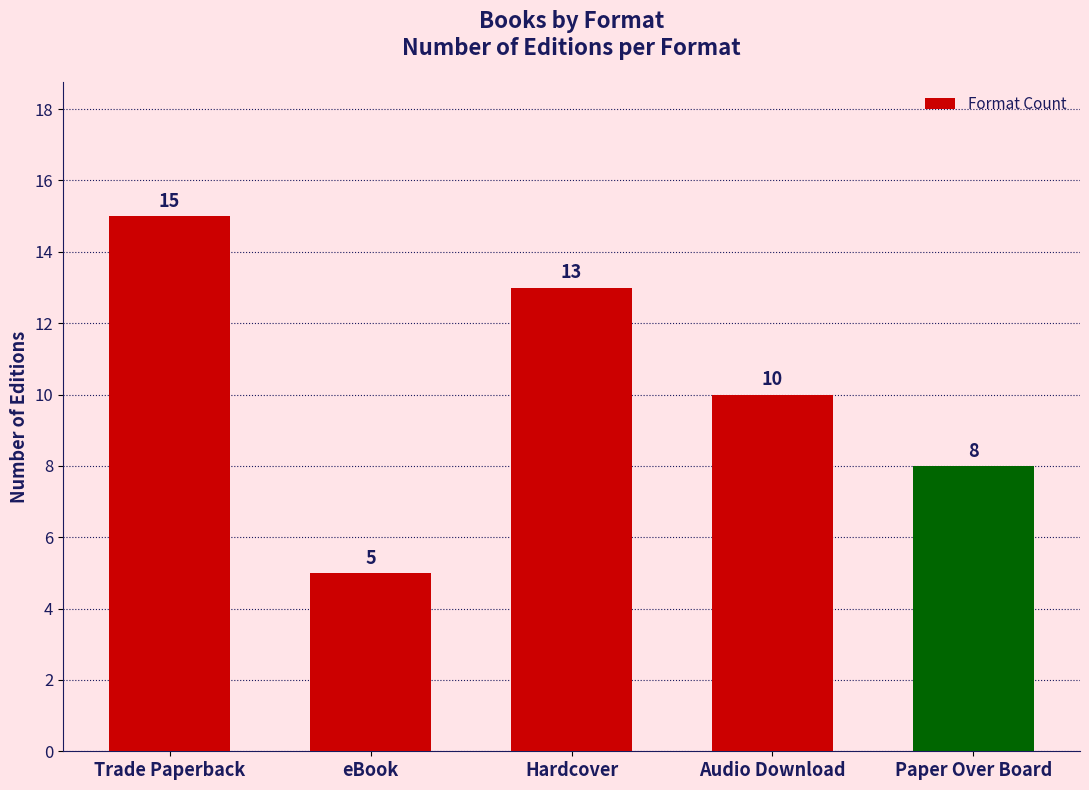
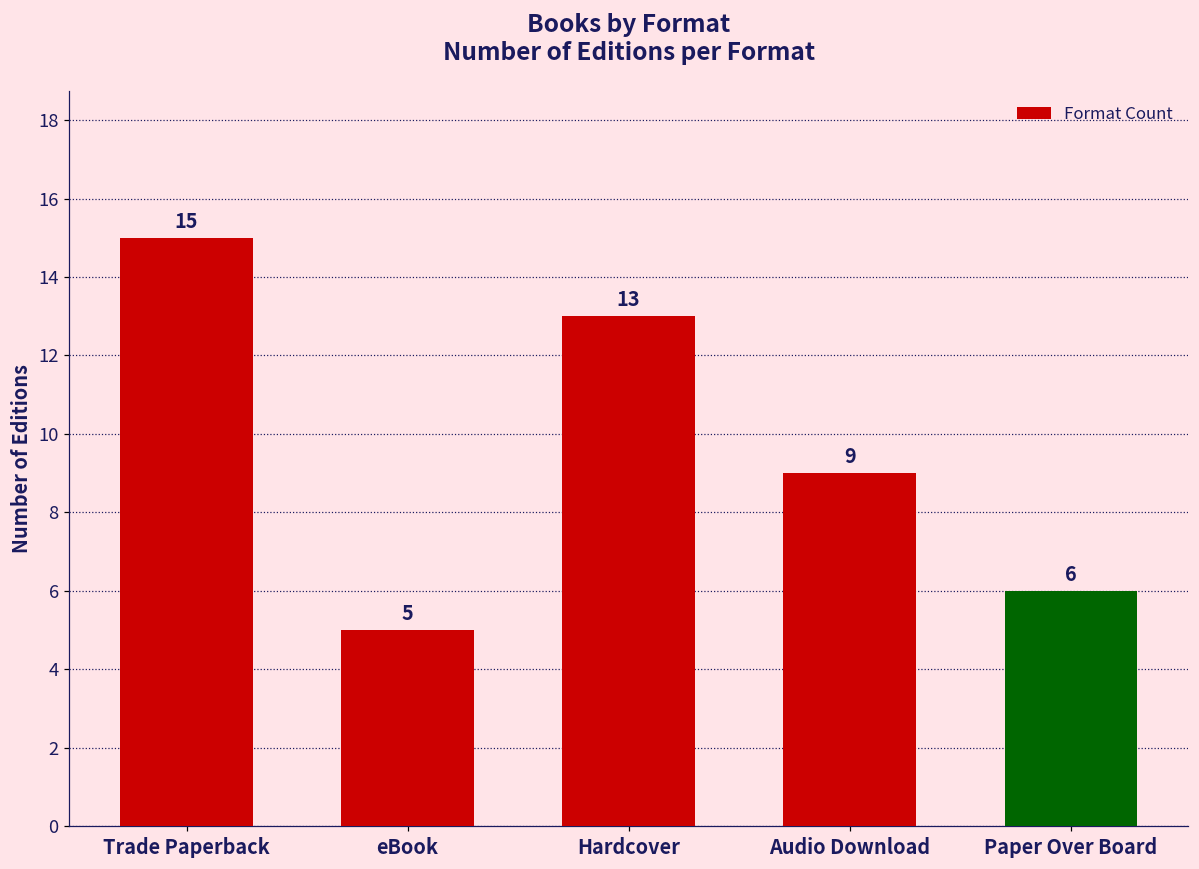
Audio Download: 10 -> 9
Paper Over Board: 8 -> 6
